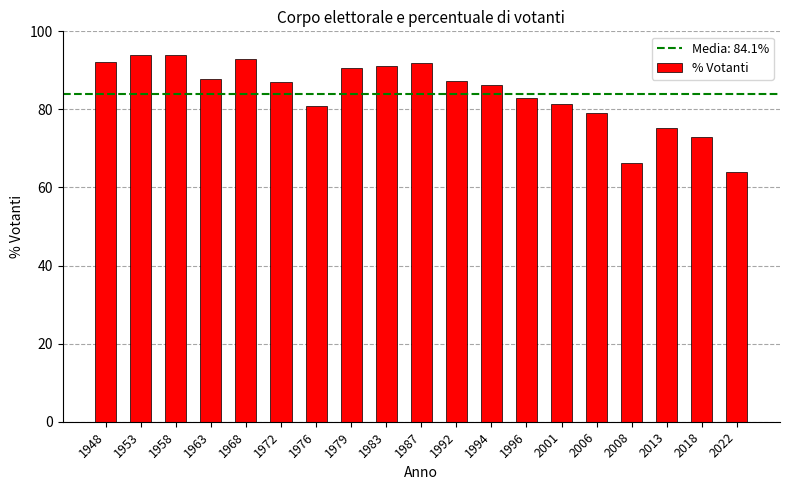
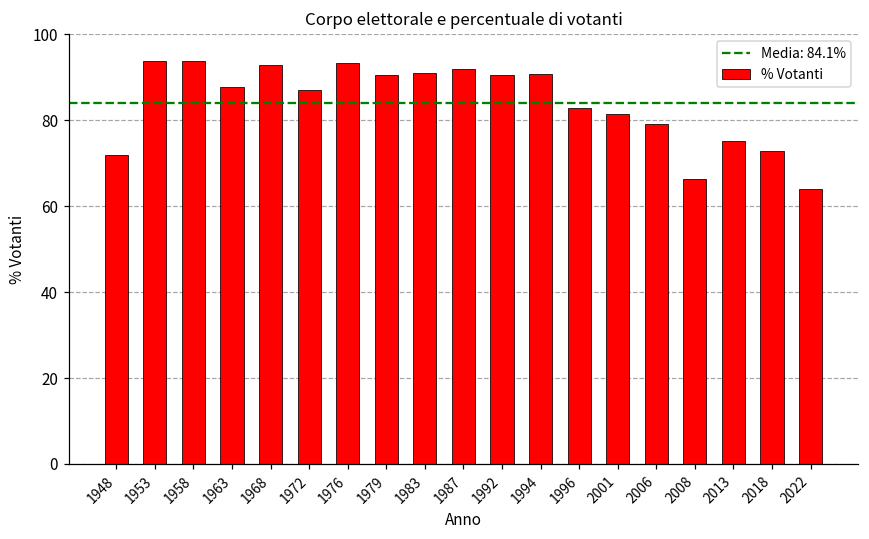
1948: 92 -> 72
1976: 81 -> 93
1992: 87 -> 91
1994: 86 -> 91
